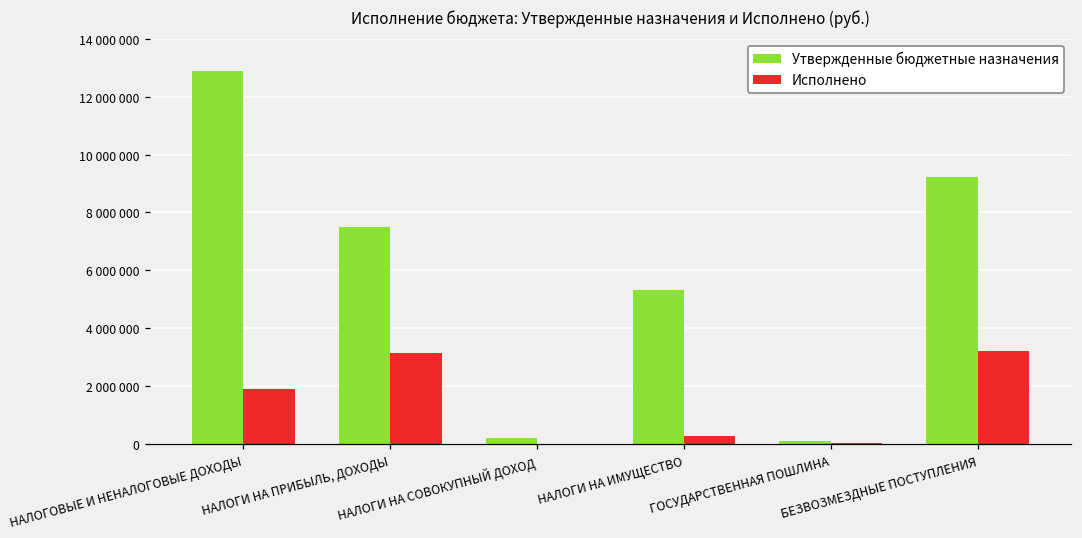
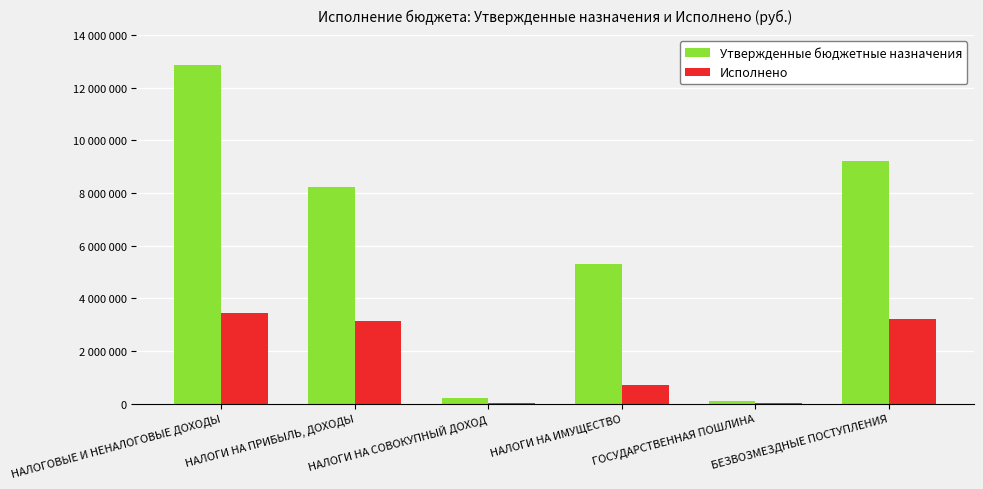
Исполнено, НАЛОГОВЫЕ И НЕНАЛОГОВЫЕ ДОХОДЫ: 1900000 -> 3500000
Утвержденные бюджетные назначения, НАЛОГИ НА ПРИБЫЛЬ, ДОХОДЫ: 7500000 -> 8200000
Исполнено, НАЛОГИ НА ИМУЩЕСТВО: 300000 -> 700000
